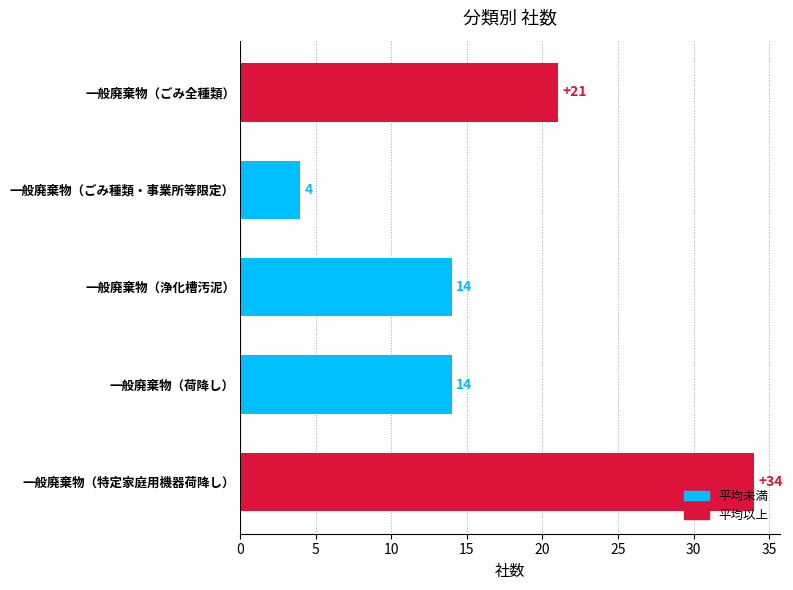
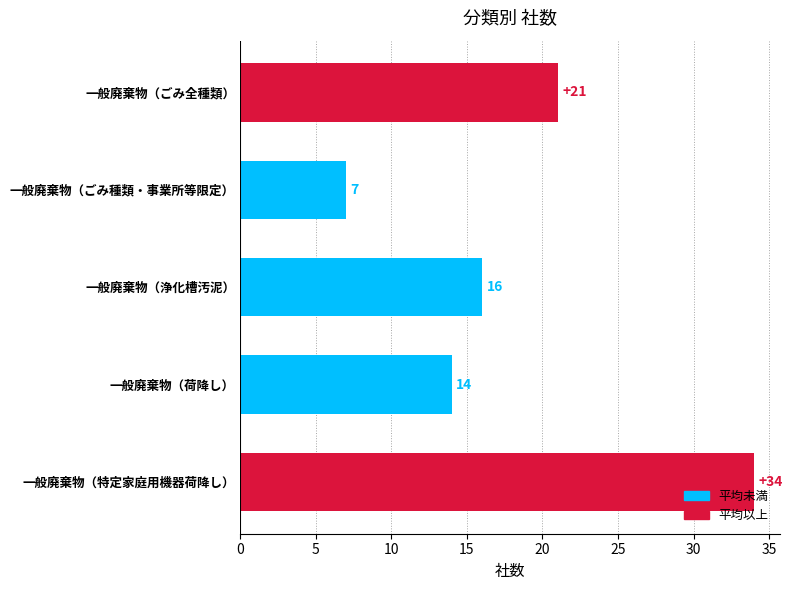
一般廃棄物（ごみ種類・事業所等限定）: 4 -> 7
一般廃棄物（浄化槽汚泥）: 14 -> 16
